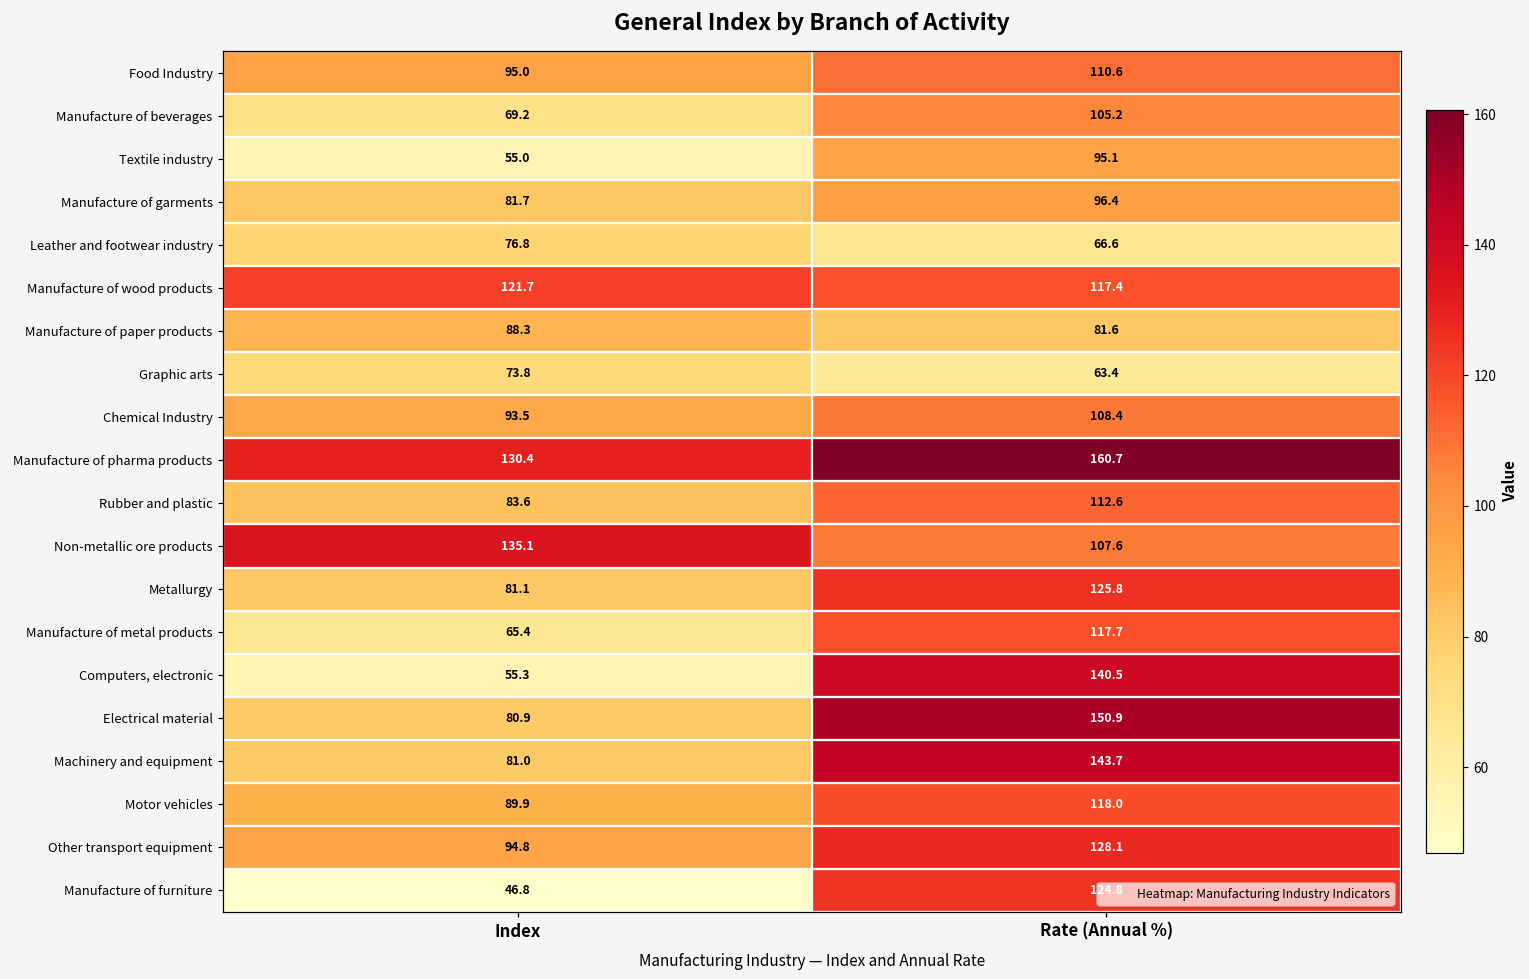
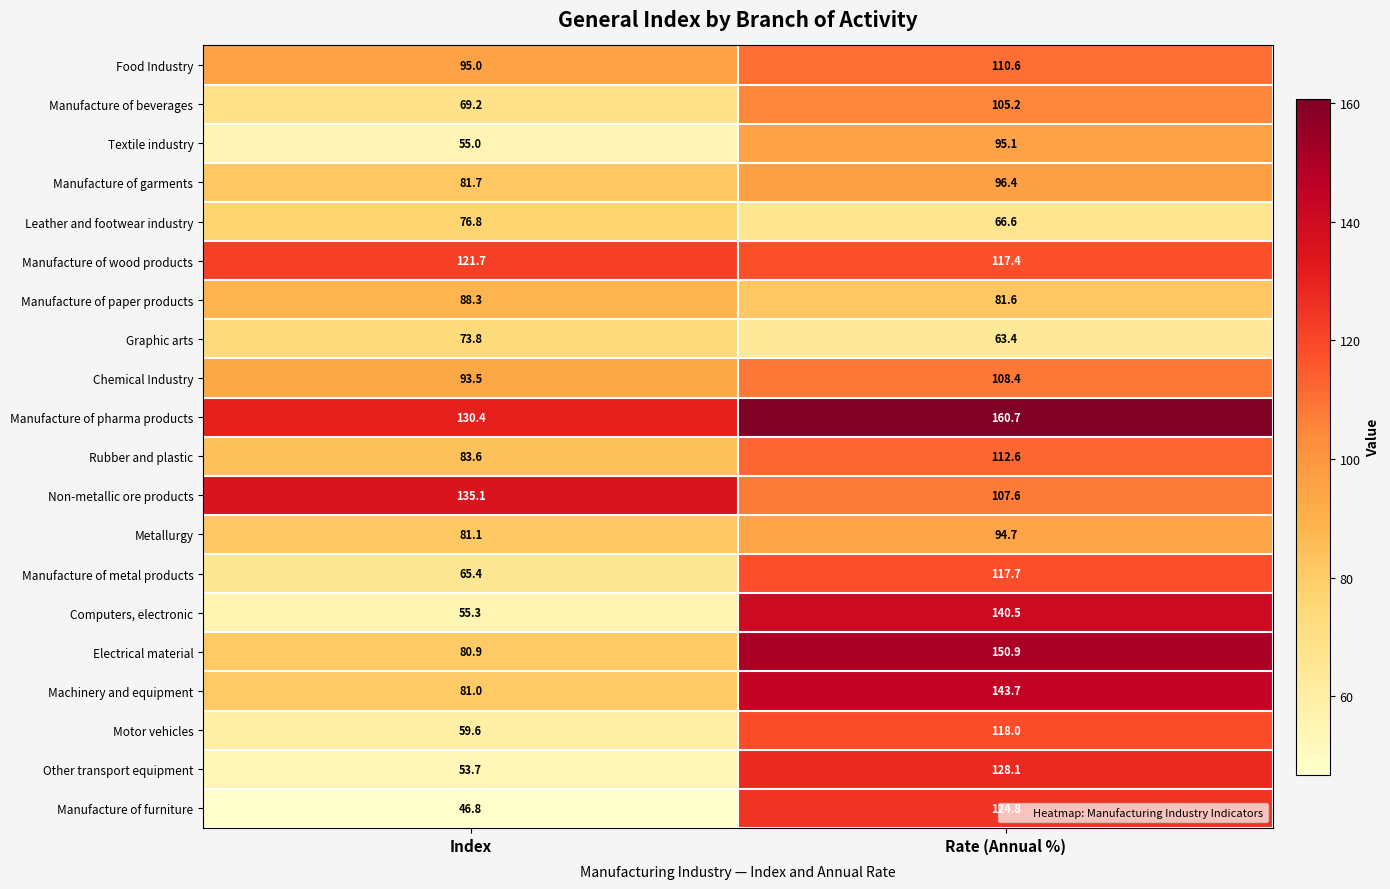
Metallurgy, Rate (Annual %): 125.8 -> 94.7
Motor vehicles, Index: 89.9 -> 59.6
Other transport equipment, Index: 94.8 -> 53.7
